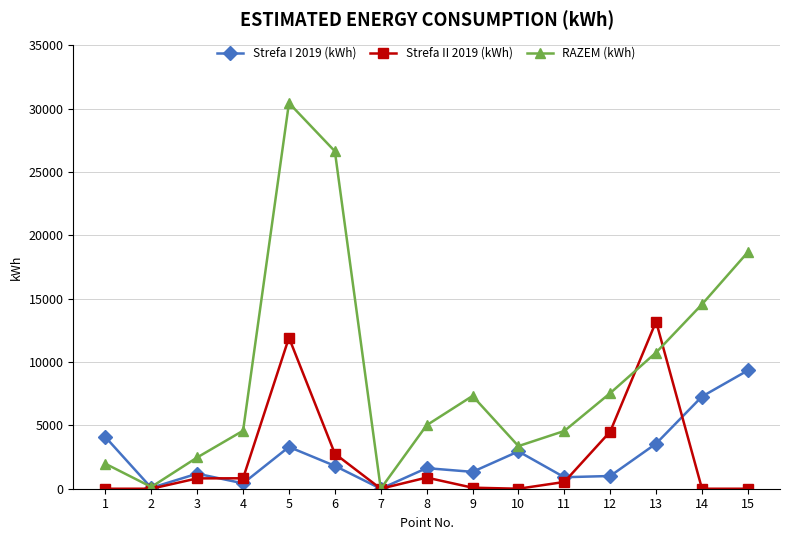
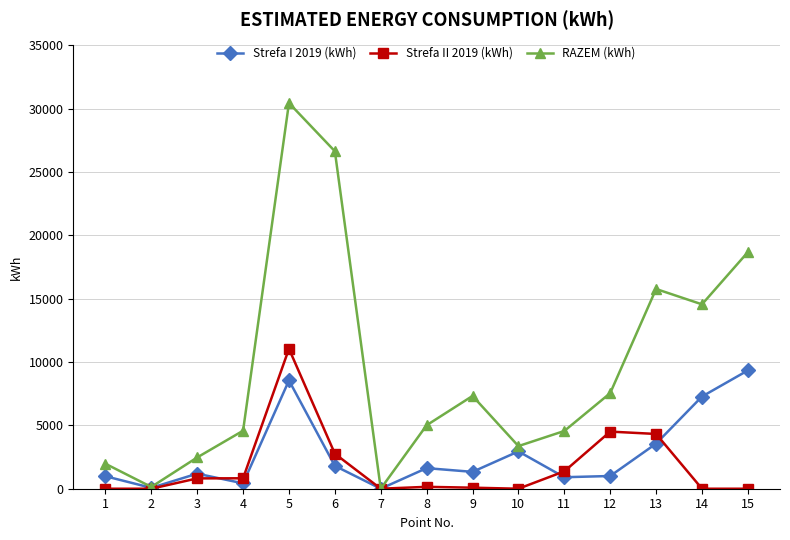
Strefa I 2019 (kWh), 1: 4100 -> 1000
Strefa I 2019 (kWh), 5: 3300 -> 8500
Strefa II 2019 (kWh), 5: 11900 -> 11000
Strefa II 2019 (kWh), 8: 900 -> 100
Strefa II 2019 (kWh), 11: 500 -> 1400
Strefa II 2019 (kWh), 13: 13200 -> 4300
RAZEM (kWh), 13: 10800 -> 15800
